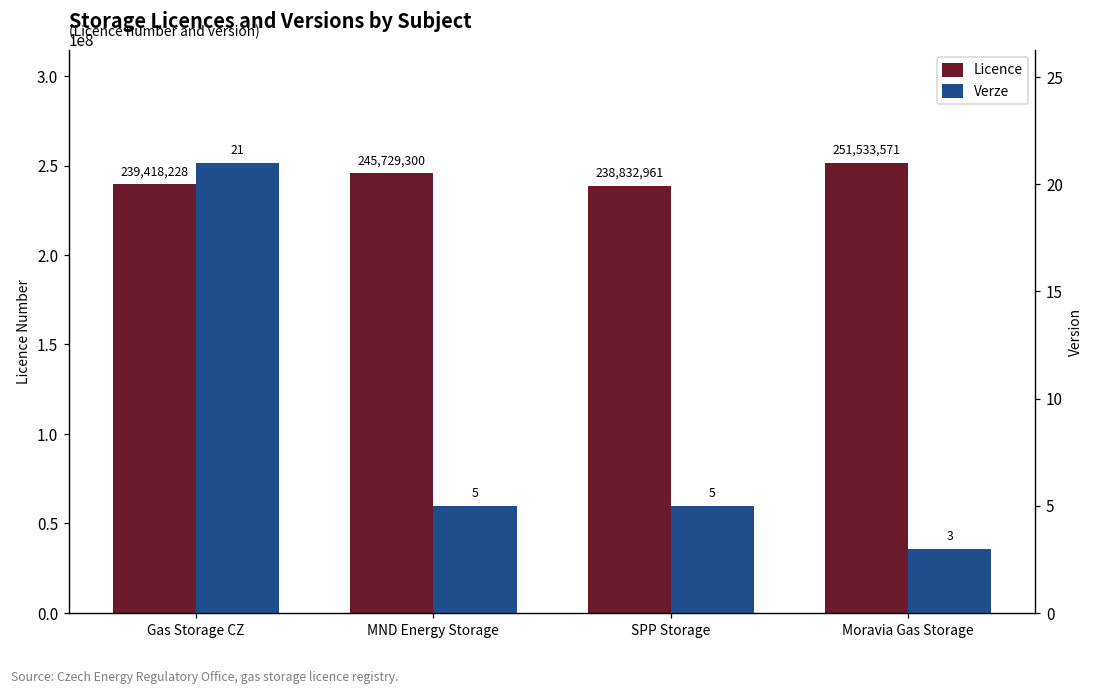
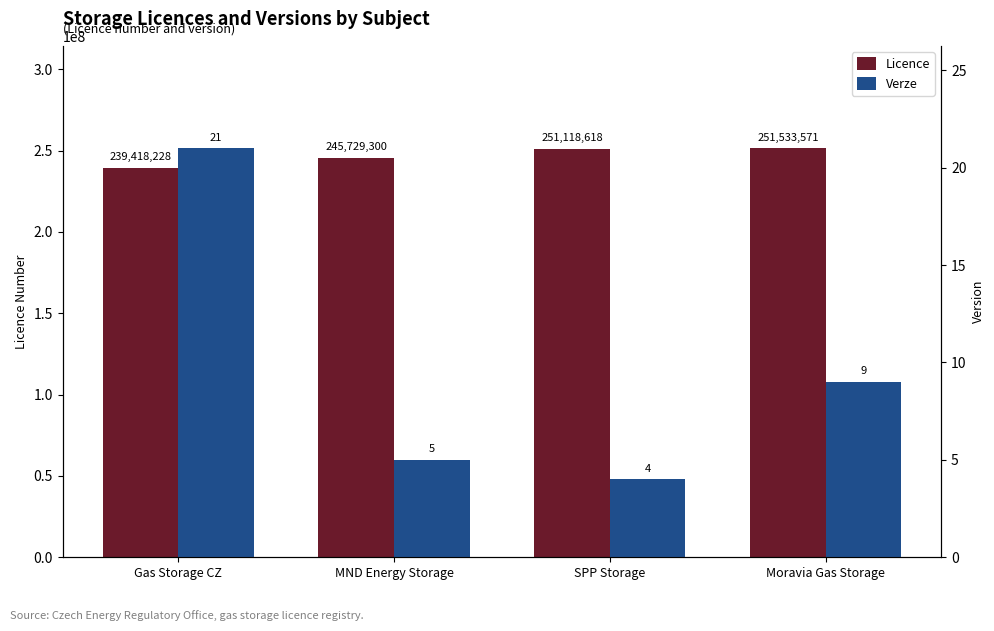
Licence, SPP Storage: 238,832,961 -> 251,118,618
Verze, SPP Storage: 5 -> 4
Verze, Moravia Gas Storage: 3 -> 9
